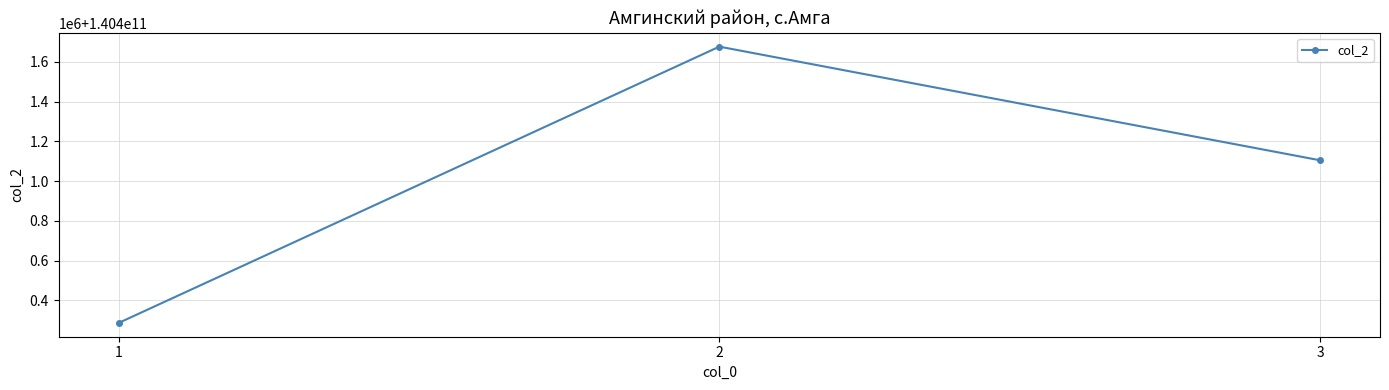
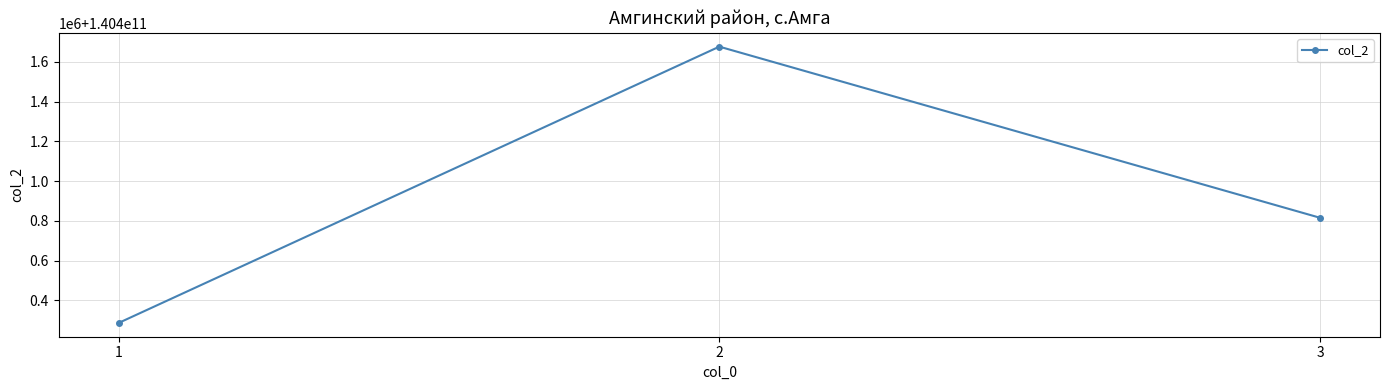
3: 140401100000 -> 140400820000
